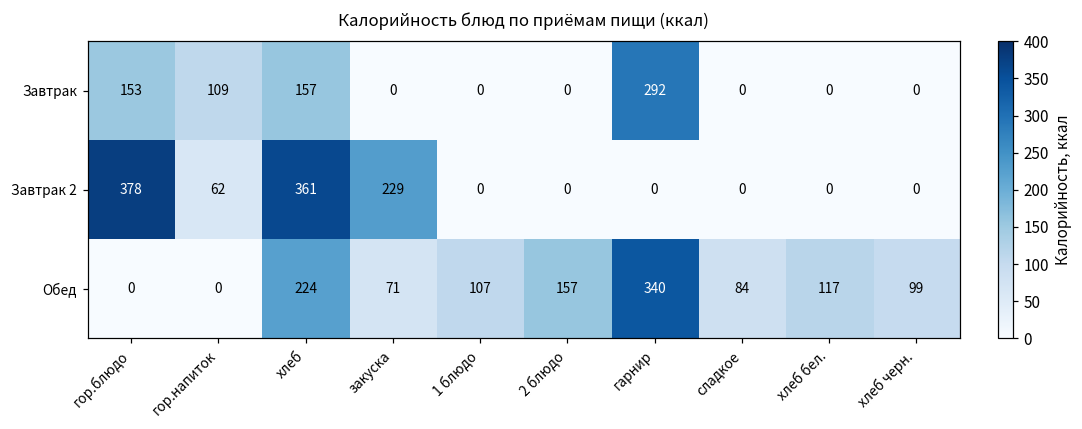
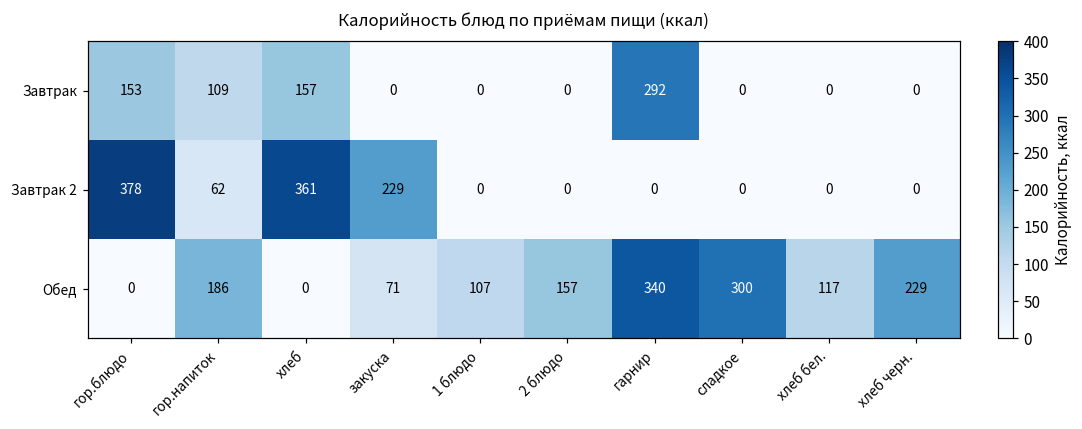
Обед, гор.напиток: 0 -> 186
Обед, хлеб: 224 -> 0
Обед, сладкое: 84 -> 300
Обед, хлеб черн.: 99 -> 229
